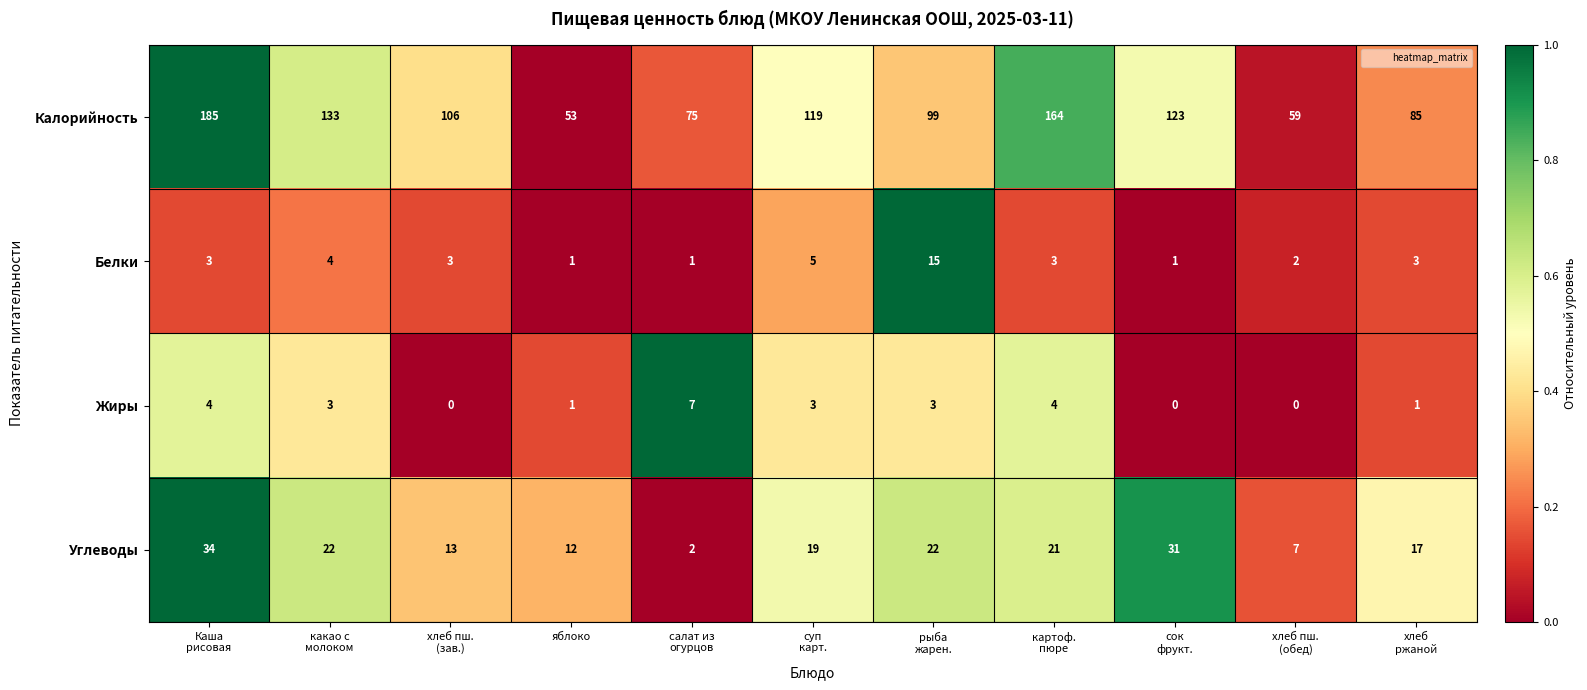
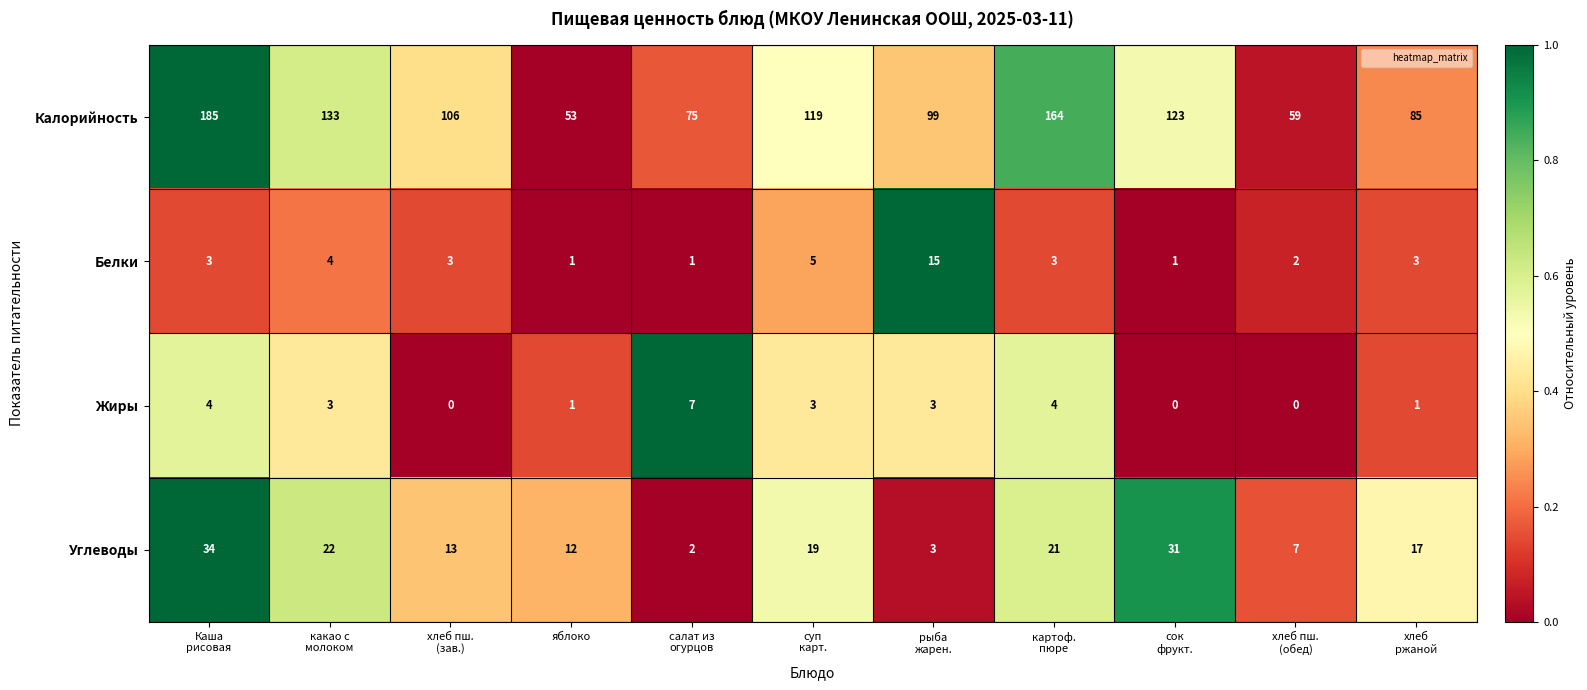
Углеводы, рыба жарен.: 22 -> 3
